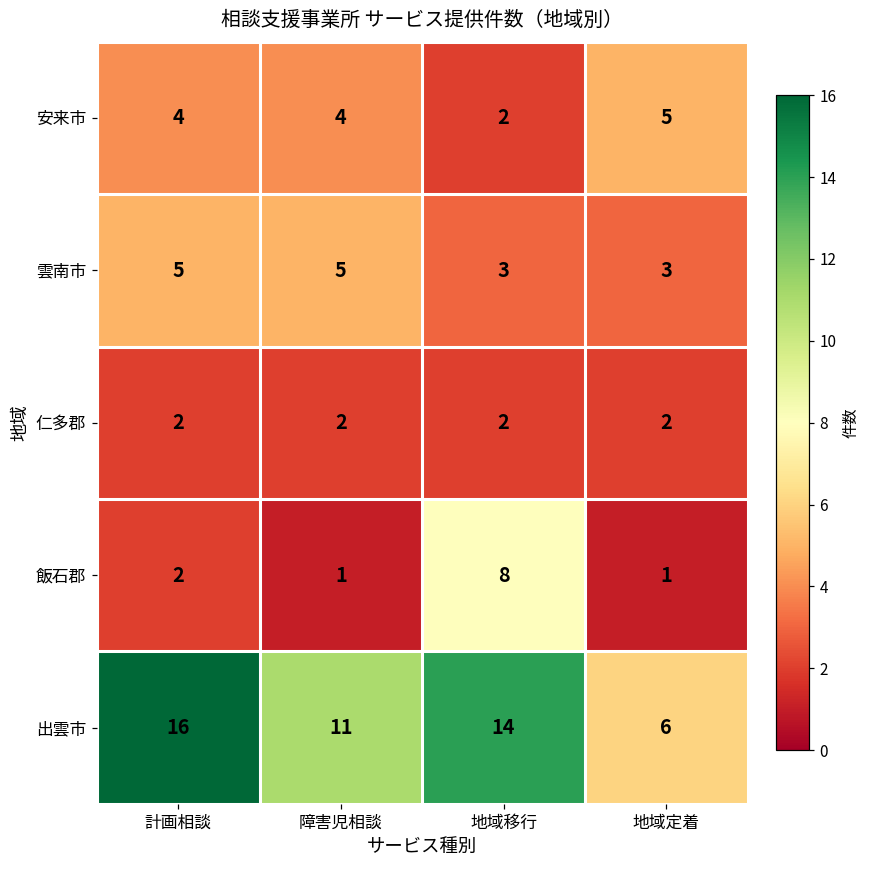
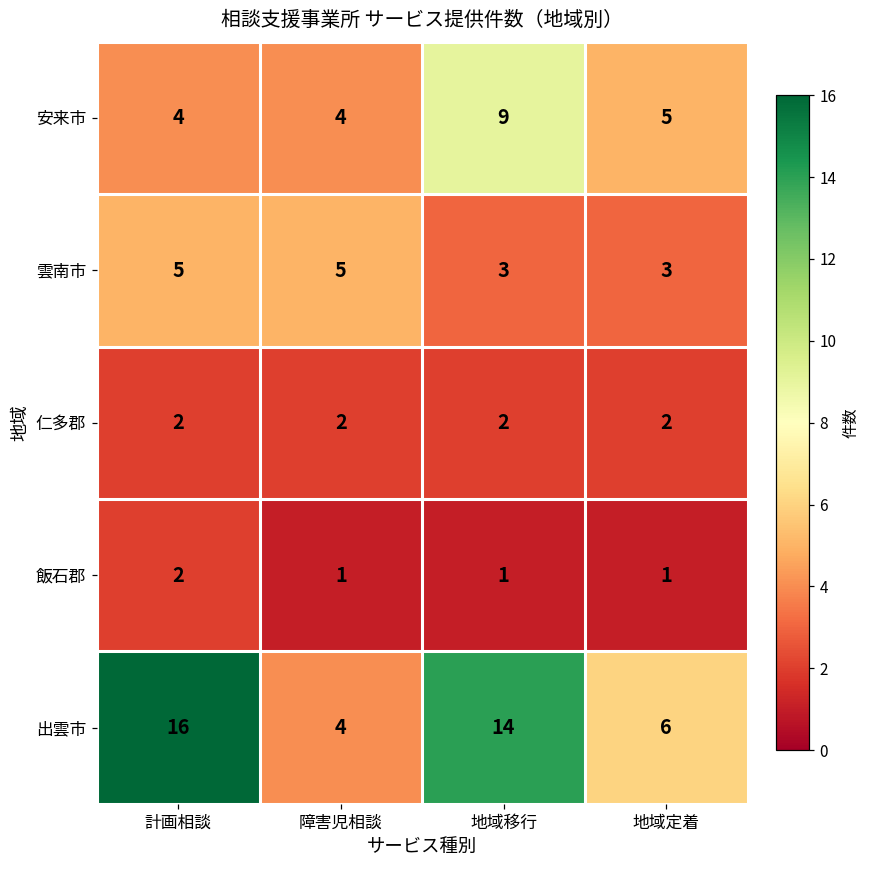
安来市, 地域移行: 2 -> 9
飯石郡, 地域移行: 8 -> 1
出雲市, 障害児相談: 11 -> 4
